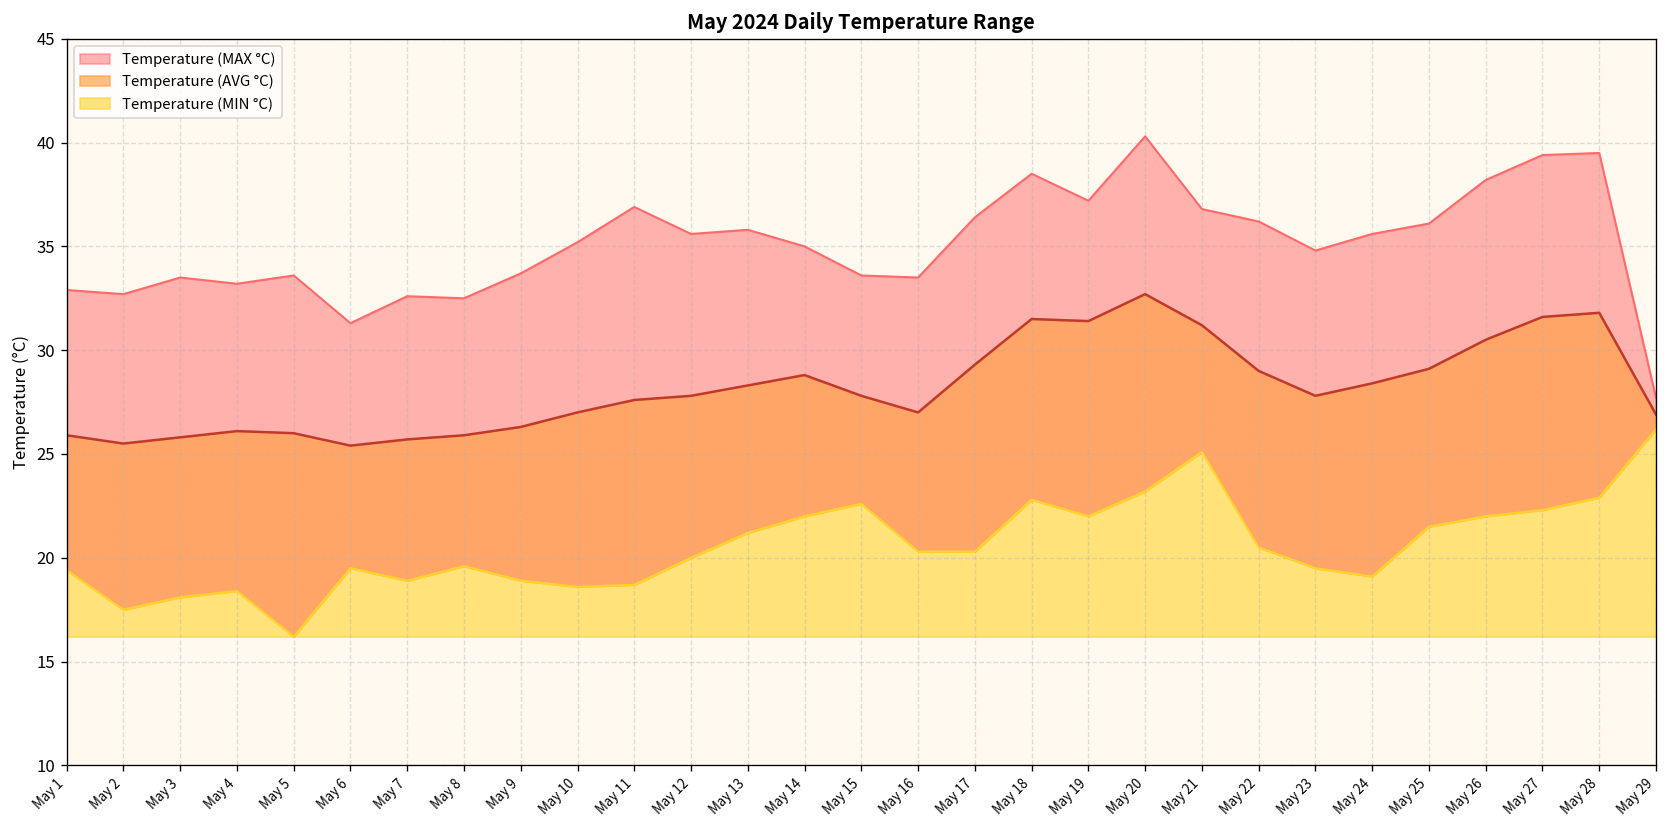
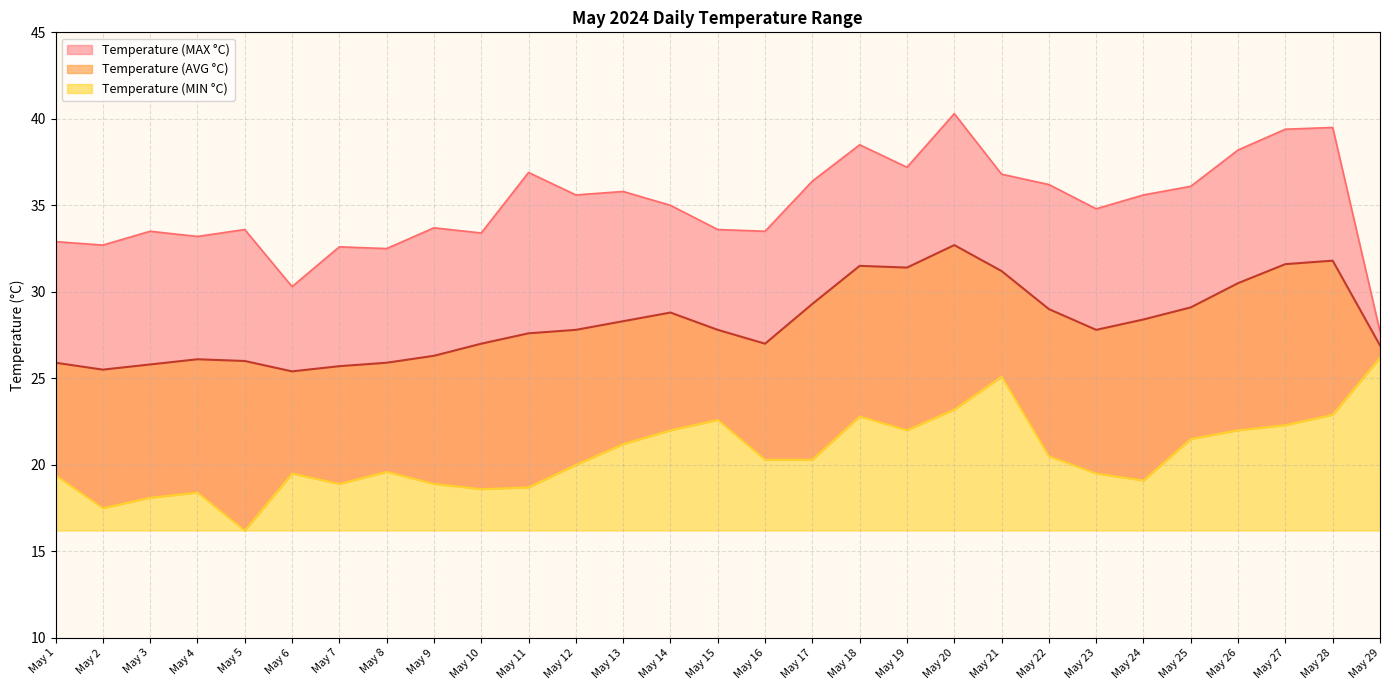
Temperature (MAX °C), May 6: 31.3 -> 30.3
Temperature (MAX °C), May 10: 35.2 -> 33.4
